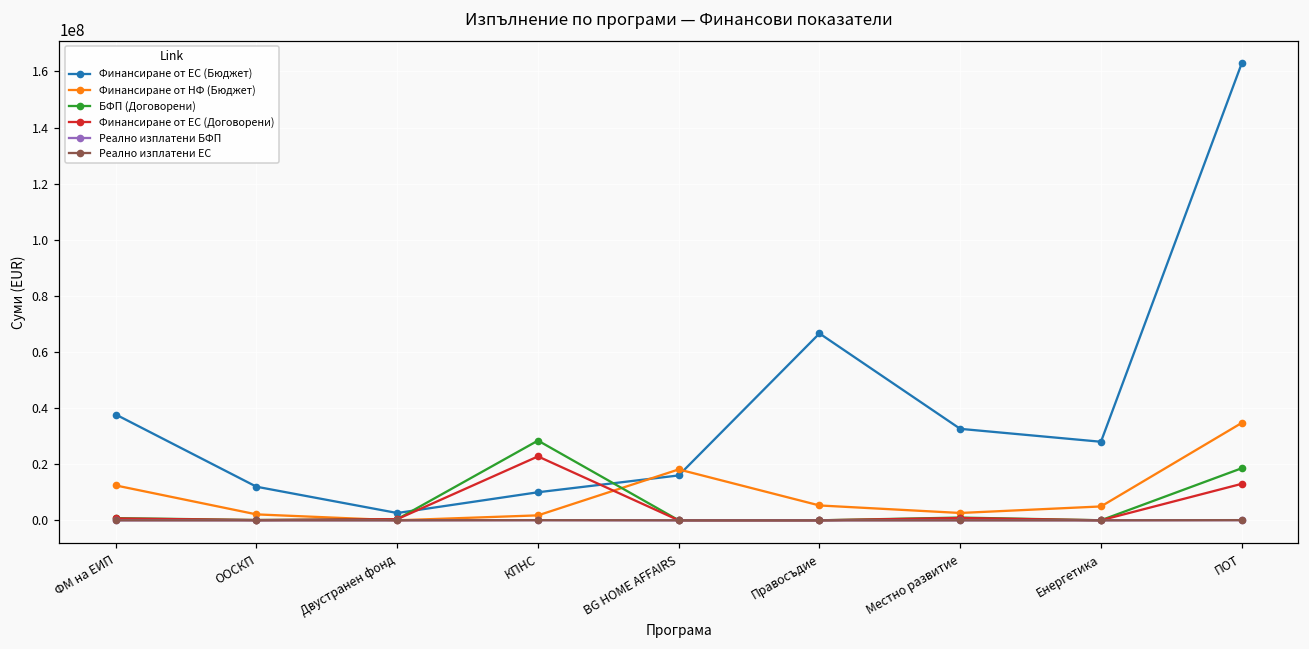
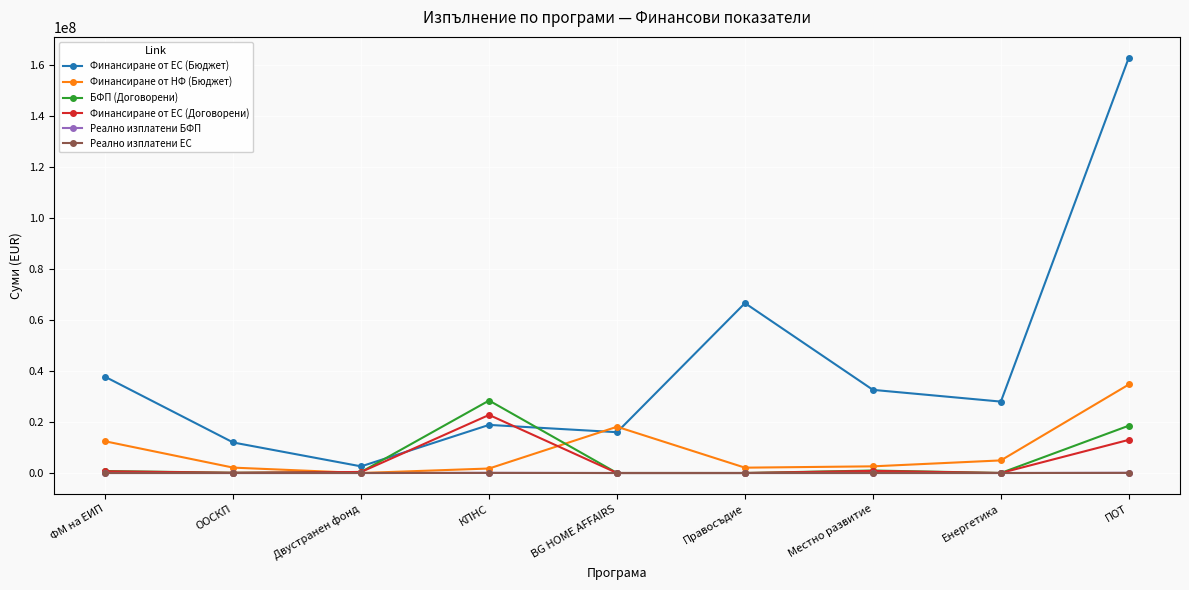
Финансиране от ЕС (Бюджет), КПНС: 10000000 -> 19000000
Финансиране от НФ (Бюджет), Правосъдие: 5000000 -> 2000000
